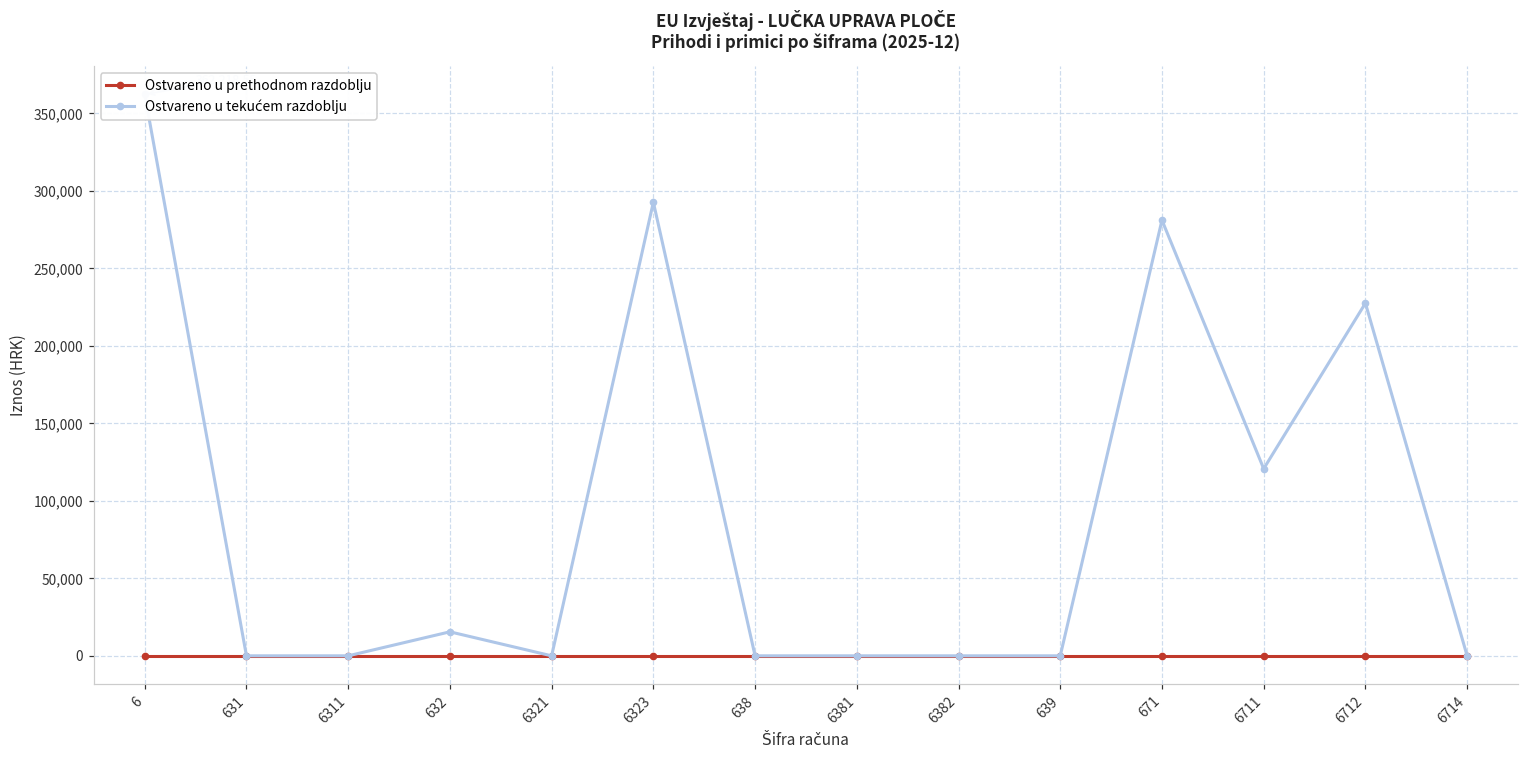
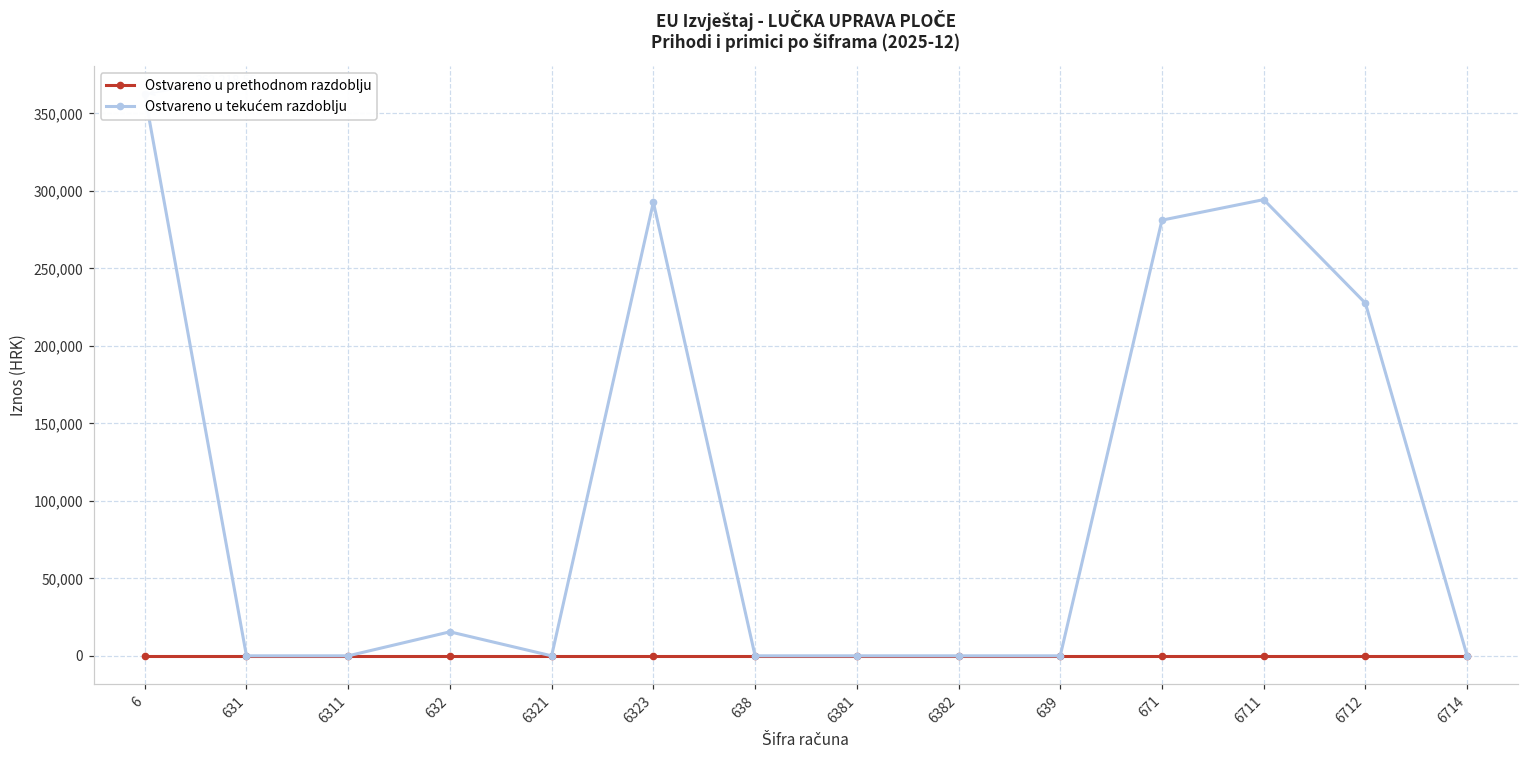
Ostvareno u tekućem razdoblju, 6711: 121,000 -> 294,000
